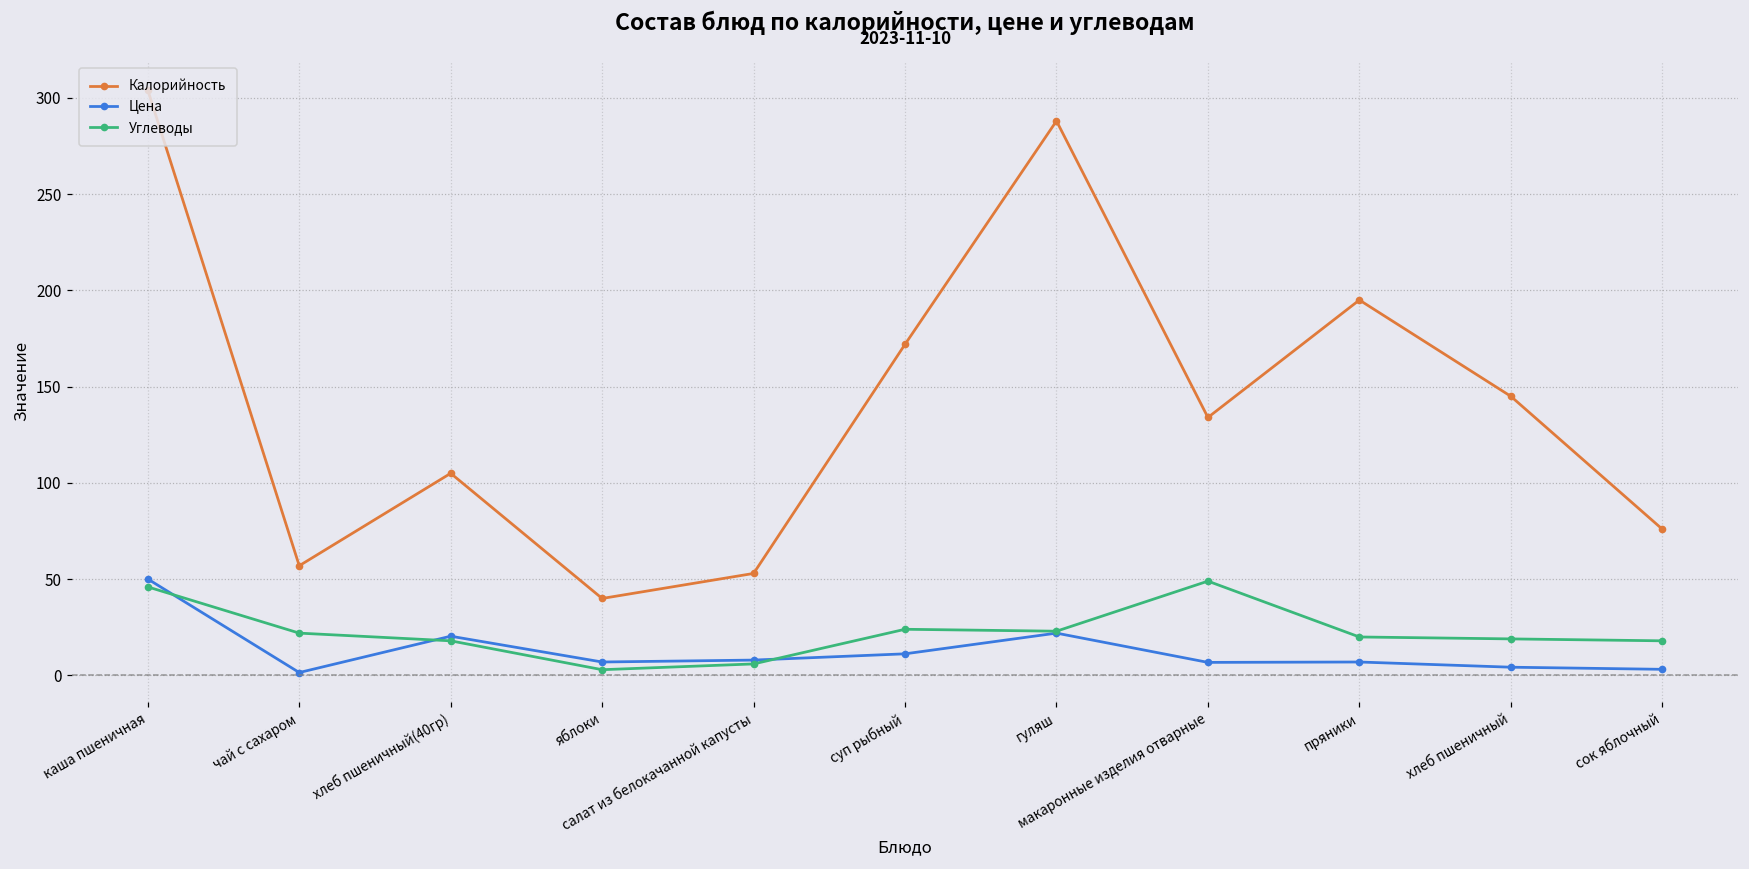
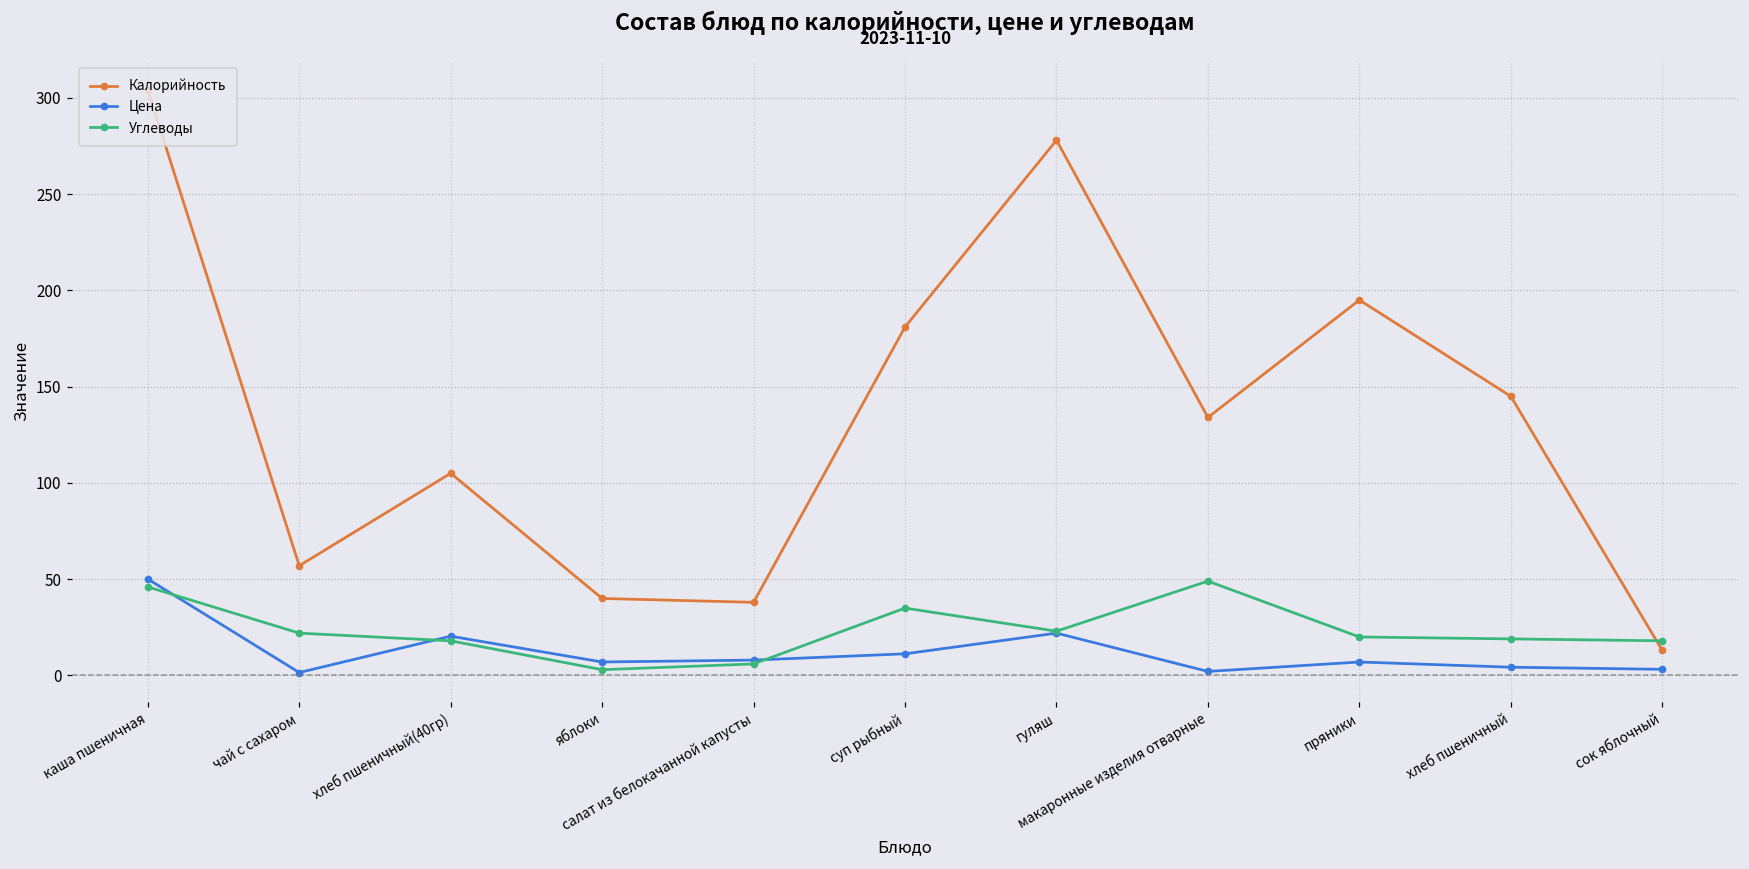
Калорийность, салат из белокачанной капусты: 53 -> 38
Калорийность, суп рыбный: 172 -> 181
Углеводы, суп рыбный: 24 -> 35
Калорийность, гуляш: 288 -> 278
Цена, макаронные изделия отварные: 7 -> 2
Калорийность, сок яблочный: 76 -> 13
